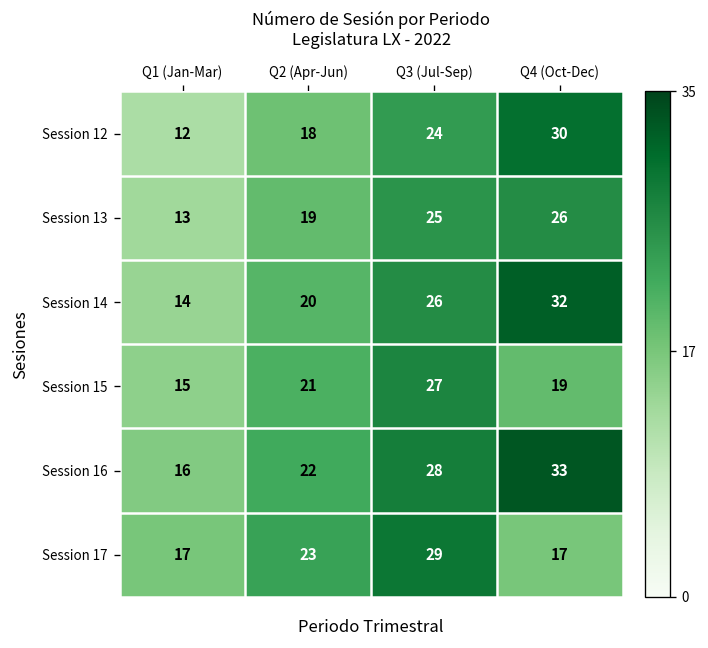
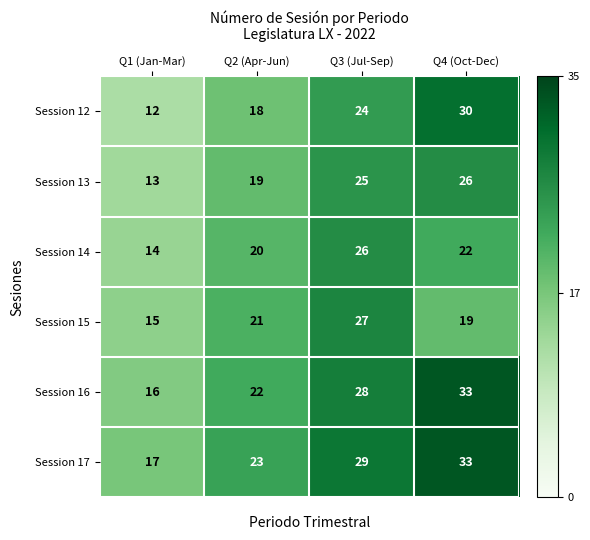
Session 14, Q4 (Oct-Dec): 32 -> 22
Session 17, Q4 (Oct-Dec): 17 -> 33
